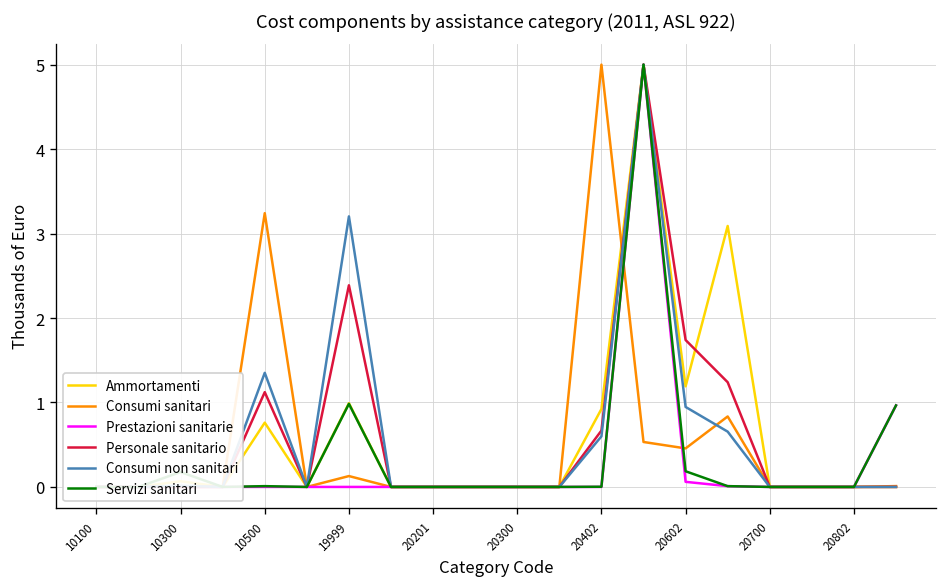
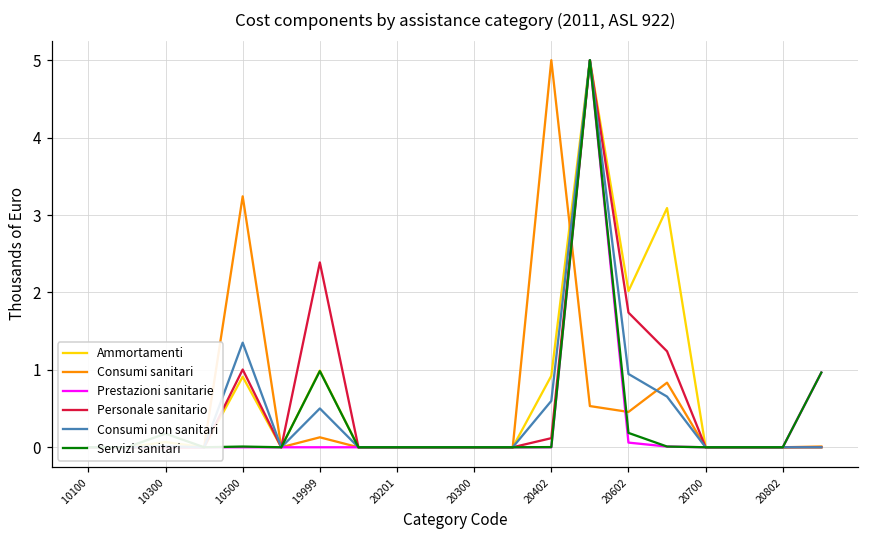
Ammortamenti, 10500: 0.8 -> 0.9
Personale sanitario, 10500: 1.1 -> 1.0
Consumi non sanitari, 19999: 3.2 -> 0.5
Personale sanitario, 20402: 0.7 -> 0.1
Ammortamenti, 20602: 1.2 -> 2.0
